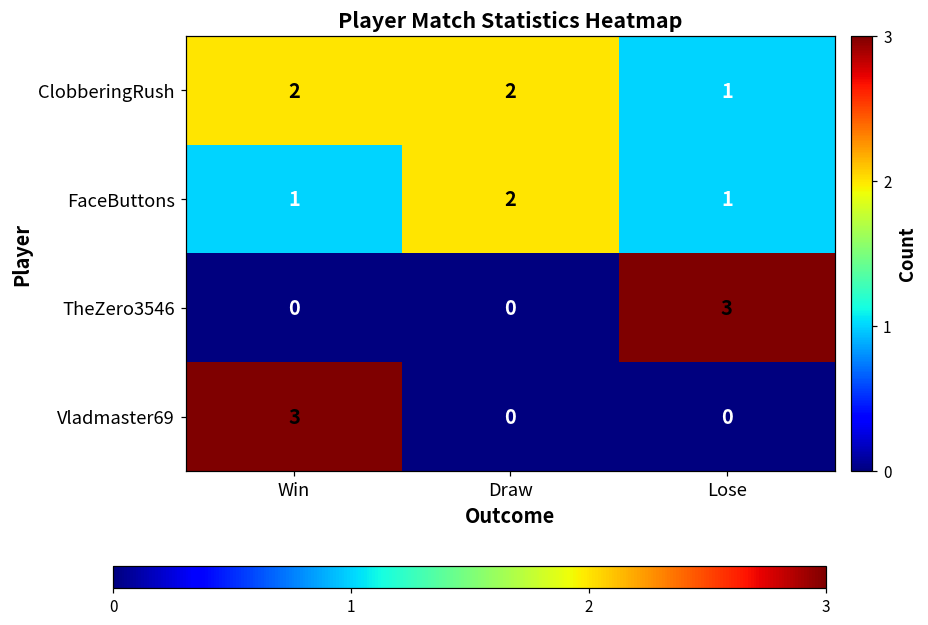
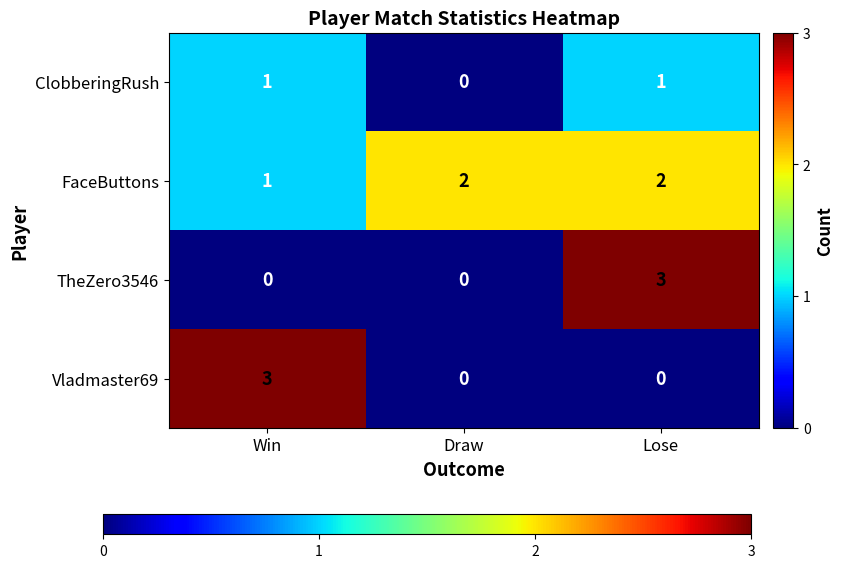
ClobberingRush, Win: 2 -> 1
ClobberingRush, Draw: 2 -> 0
FaceButtons, Lose: 1 -> 2
